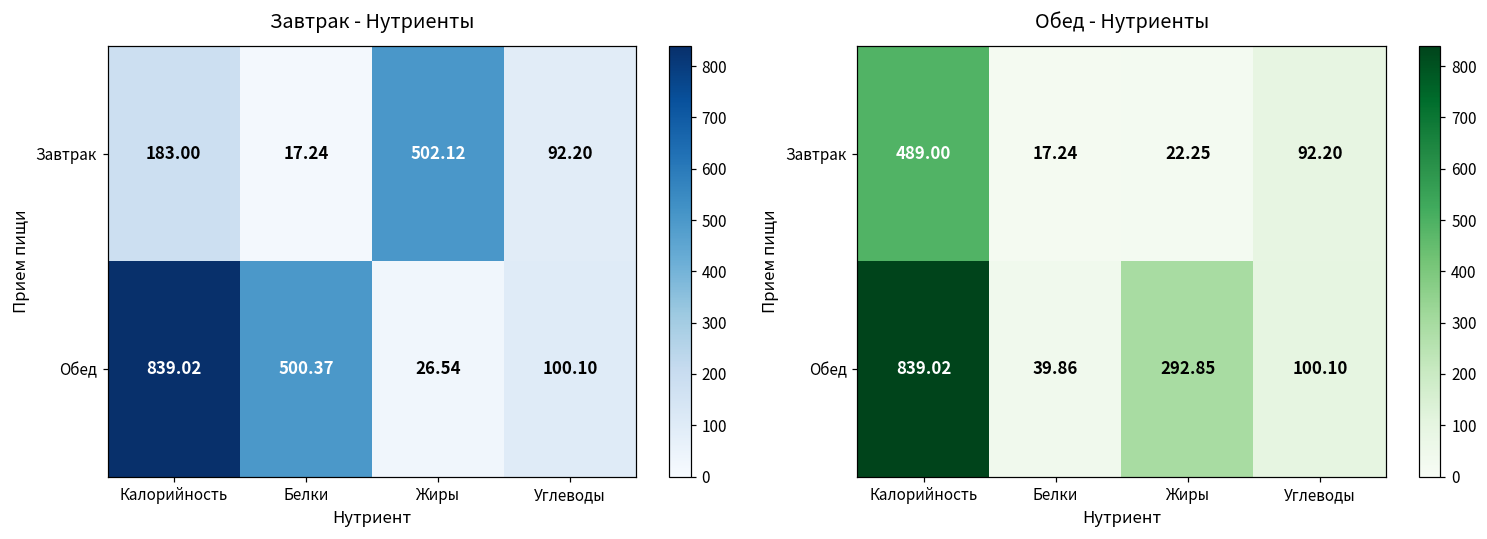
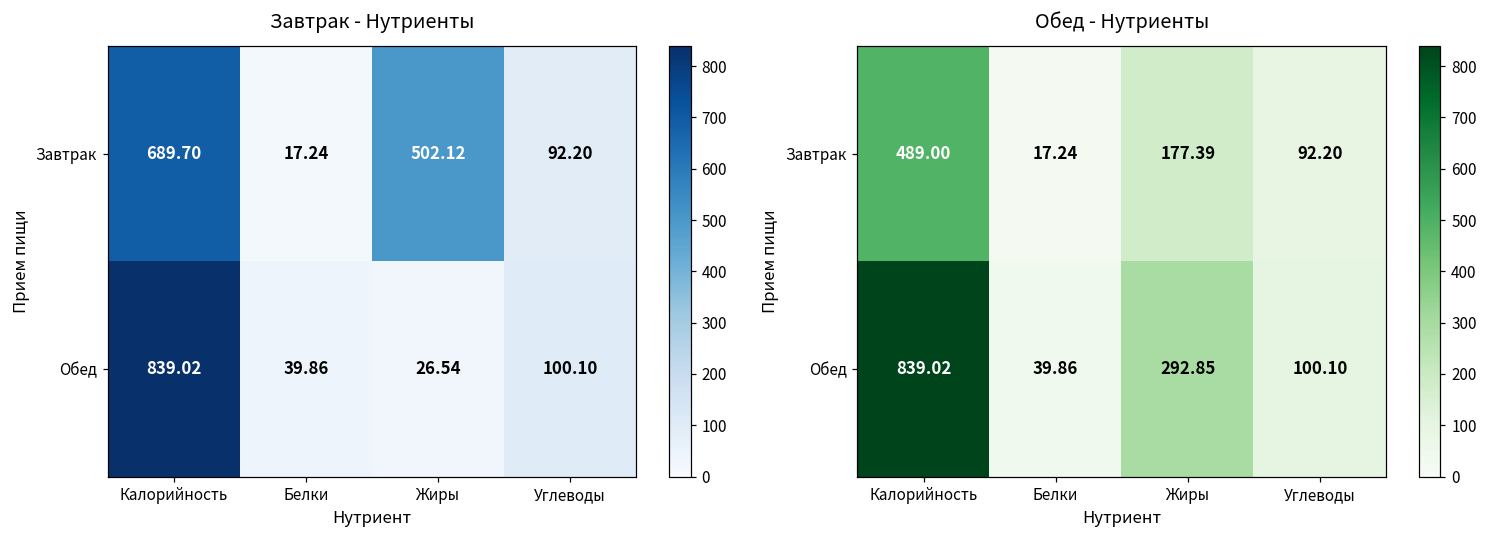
Завтрак - Нутриенты, Завтрак, Калорийность: 183.00 -> 689.70
Завтрак - Нутриенты, Обед, Белки: 500.37 -> 39.86
Обед - Нутриенты, Завтрак, Жиры: 22.25 -> 177.39
